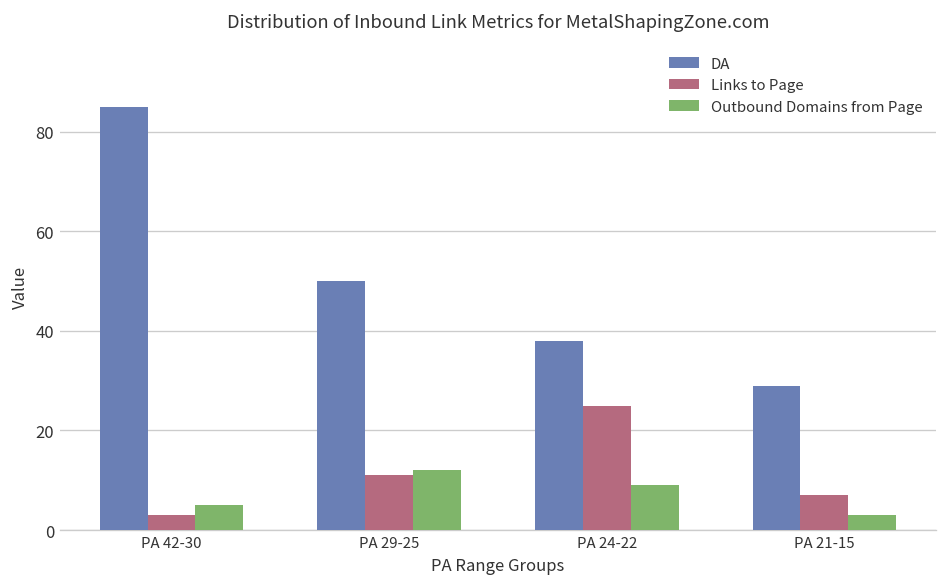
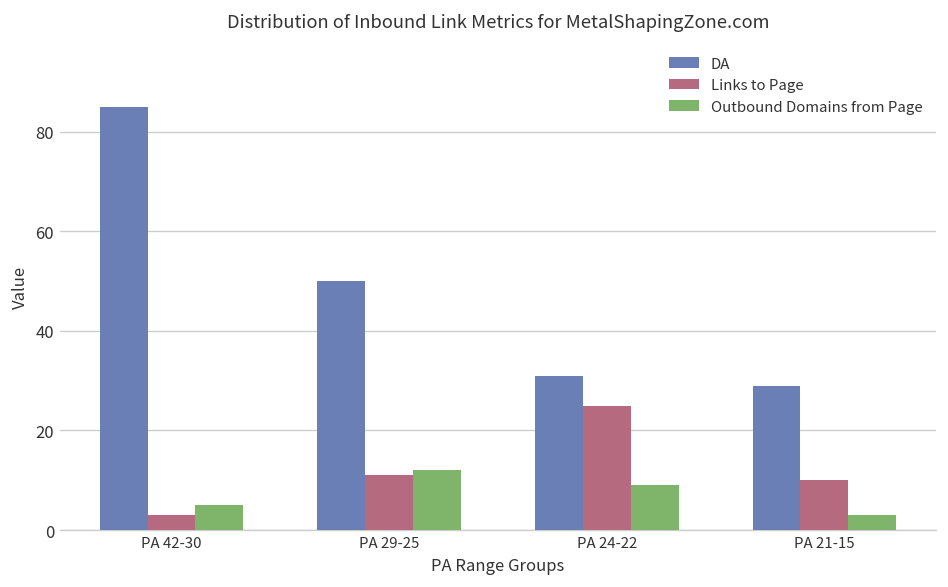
DA, PA 24-22: 38 -> 31
Links to Page, PA 21-15: 7 -> 10
